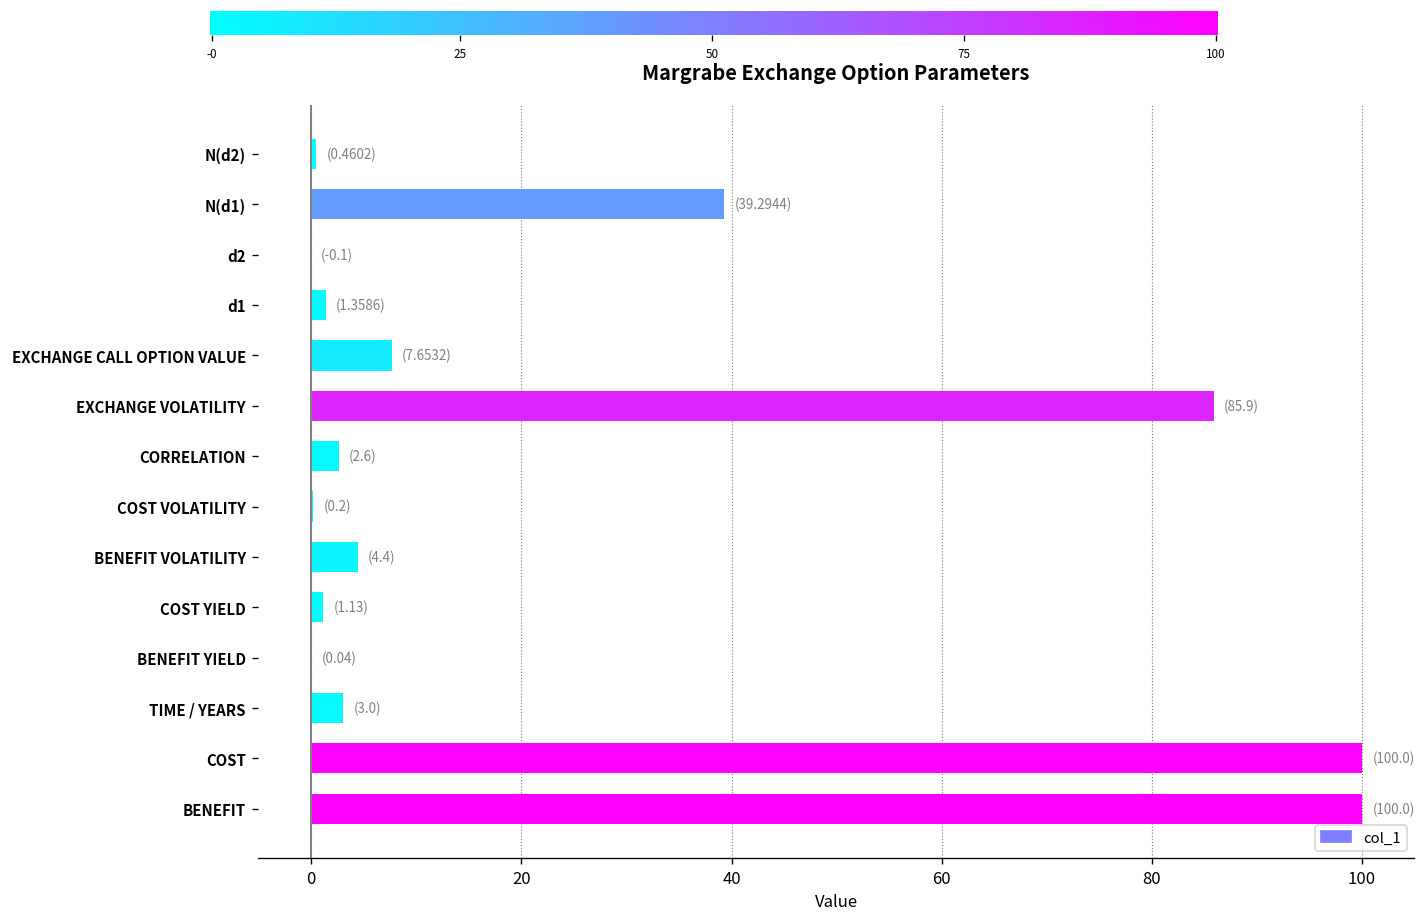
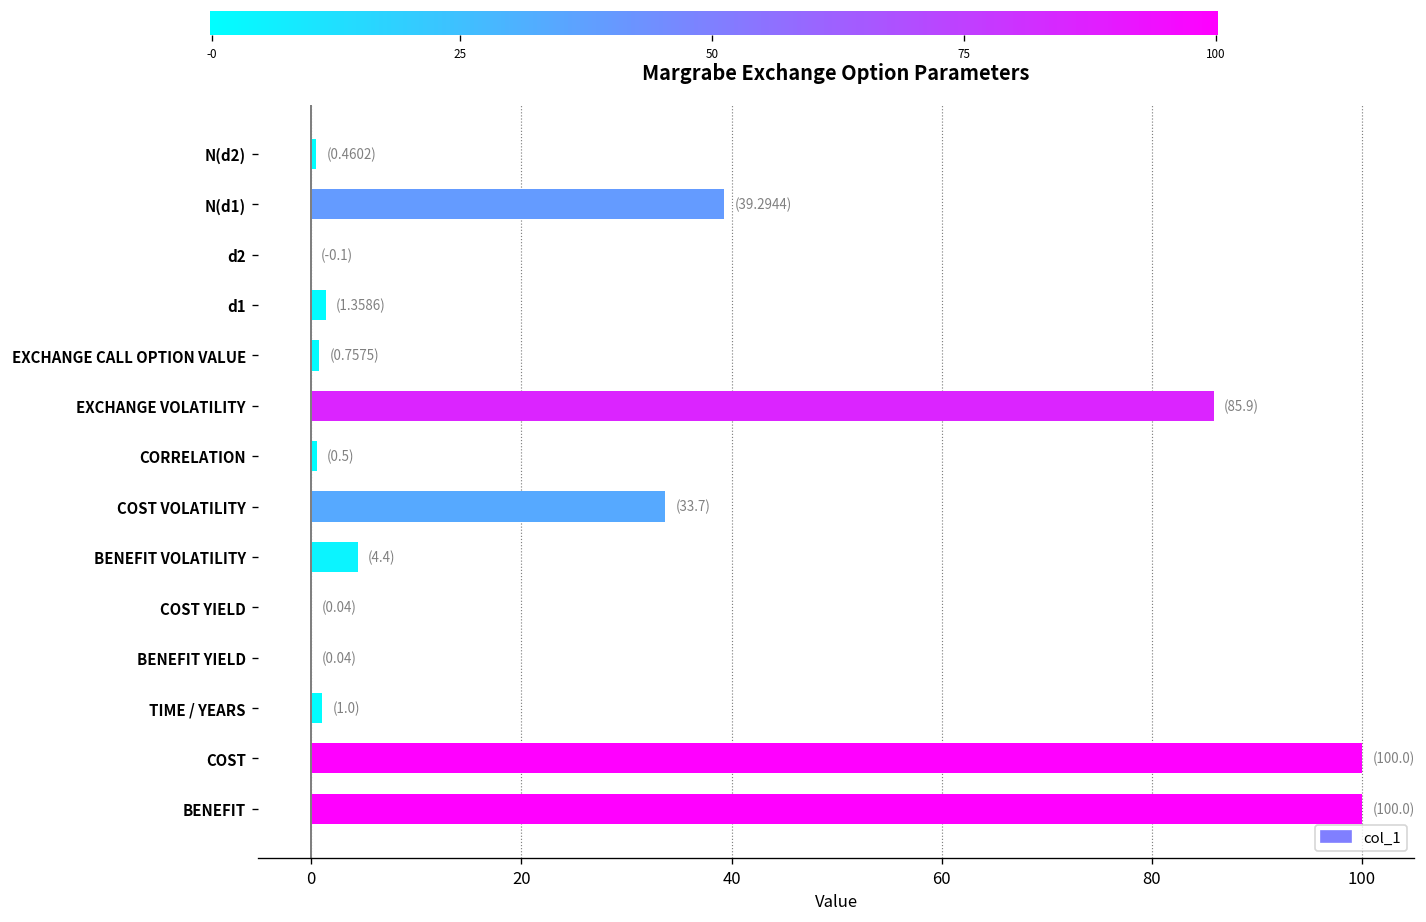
EXCHANGE CALL OPTION VALUE: (7.6532) -> (0.7575)
CORRELATION: (2.6) -> (0.5)
COST VOLATILITY: (0.2) -> (33.7)
COST YIELD: (1.13) -> (0.04)
TIME / YEARS: (3.0) -> (1.0)
